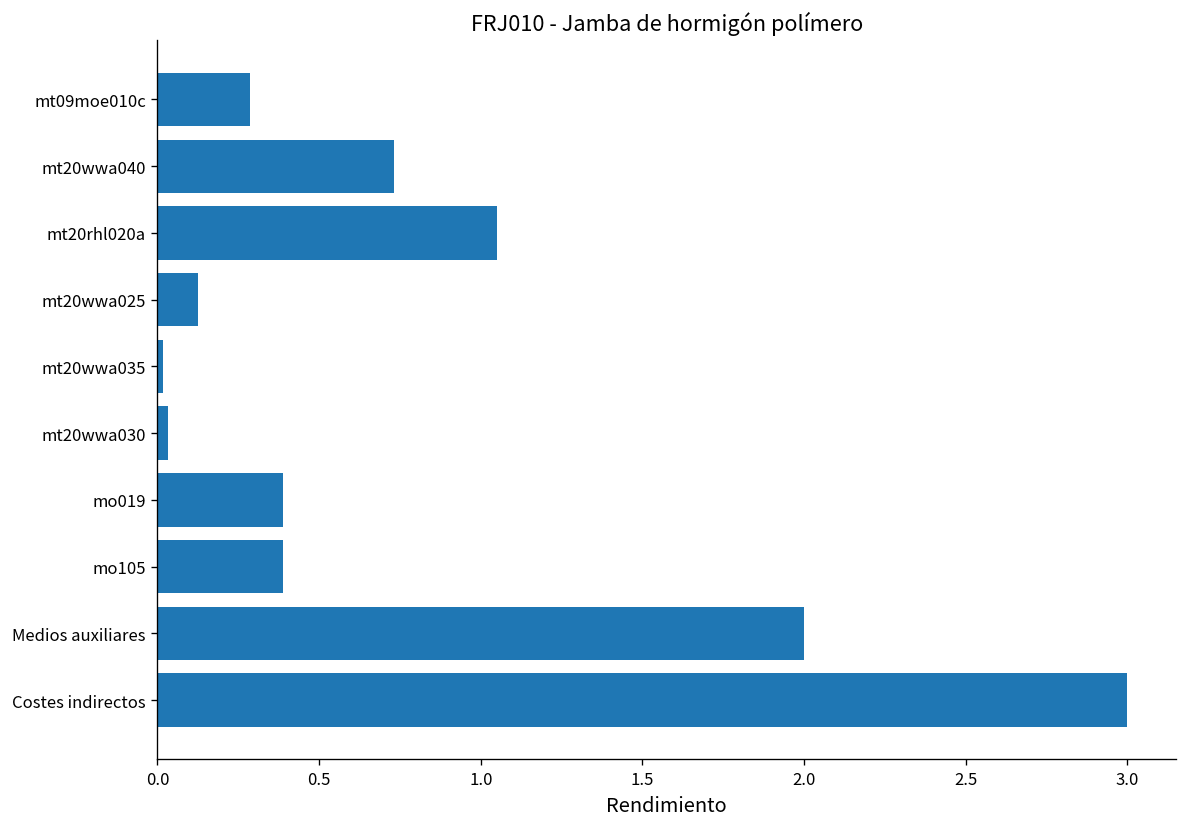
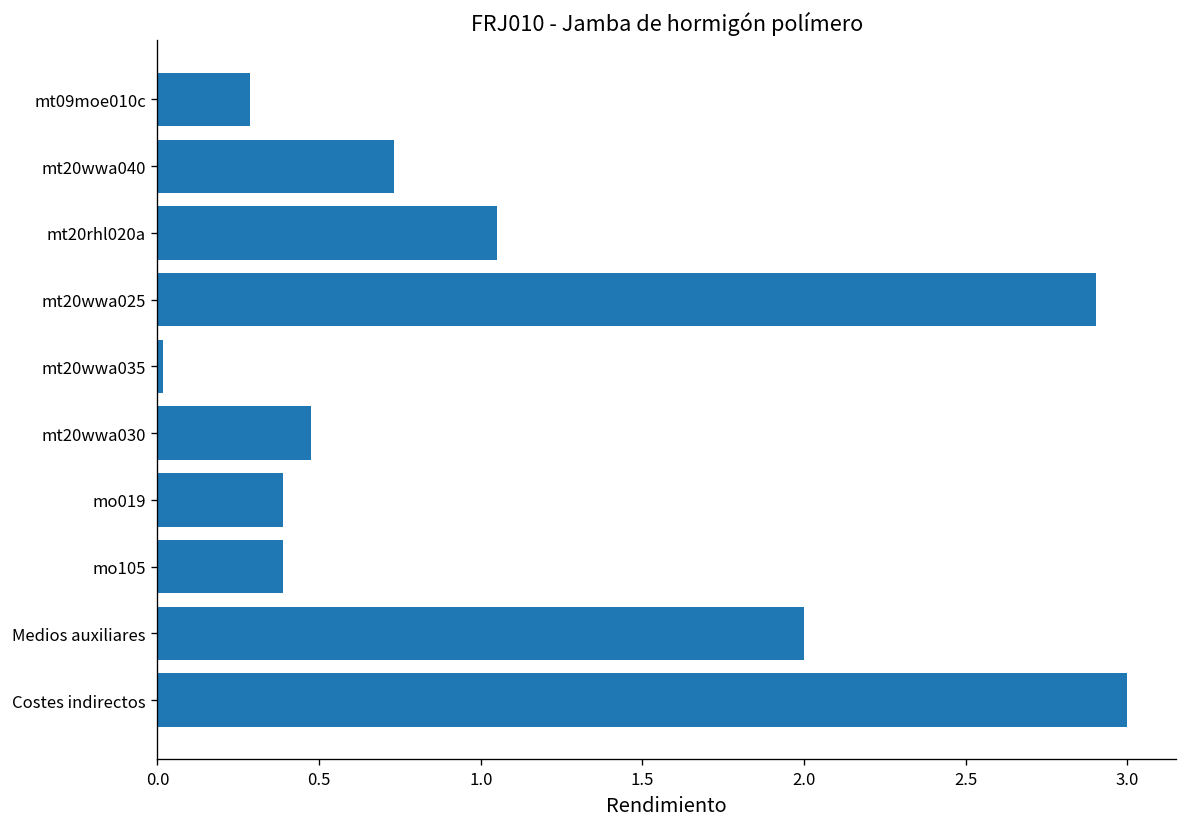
mt20wwa025: 0.13 -> 2.90
mt20wwa030: 0.03 -> 0.48
